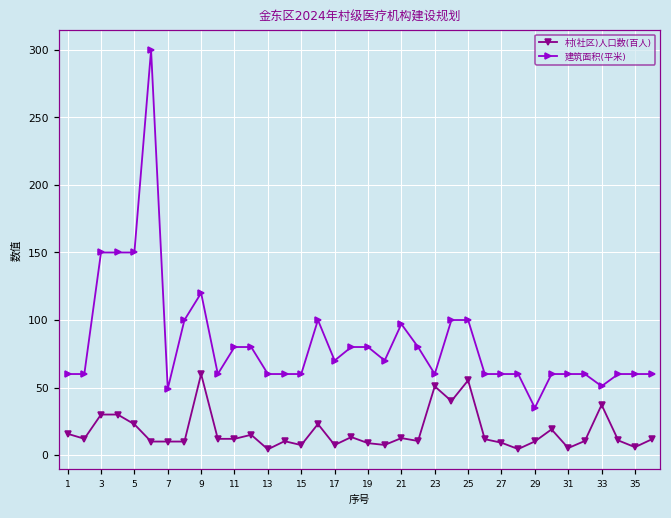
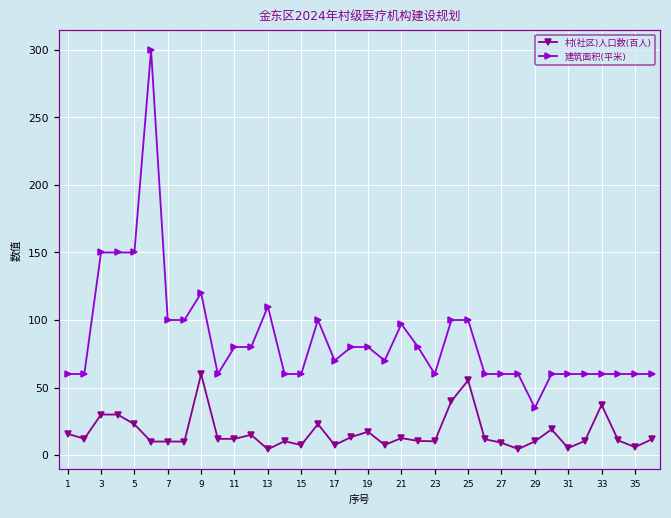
建筑面积(平米), 7: 49 -> 100
建筑面积(平米), 13: 60 -> 110
村(社区)人口数(百人), 19: 9 -> 17
村(社区)人口数(百人), 23: 51 -> 10
建筑面积(平米), 33: 51 -> 60
